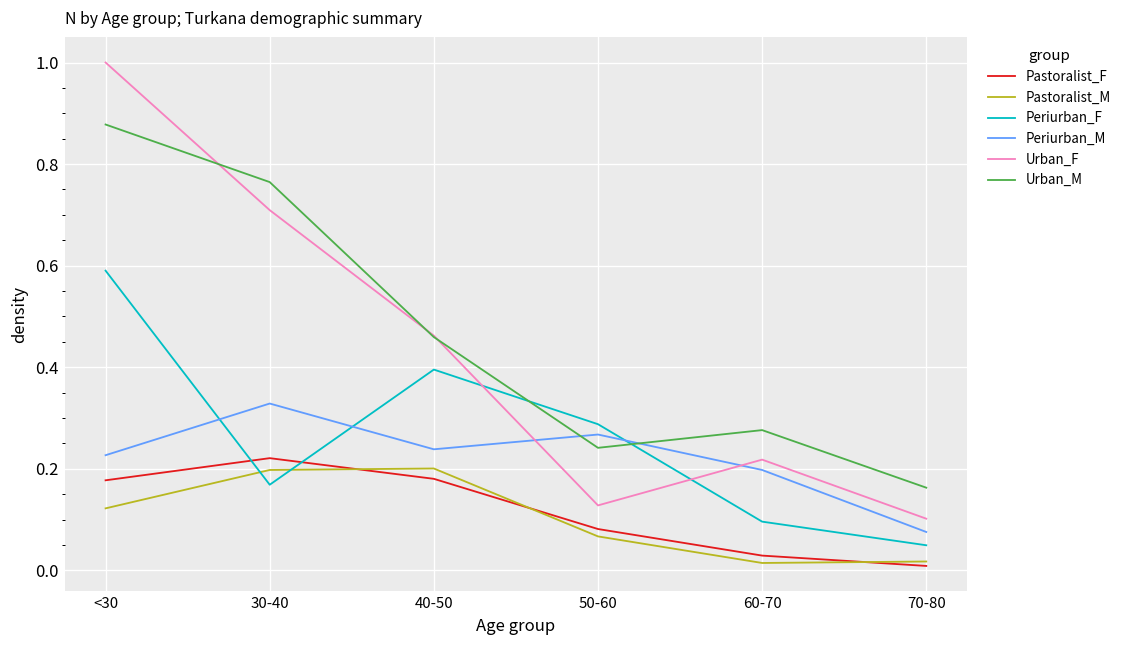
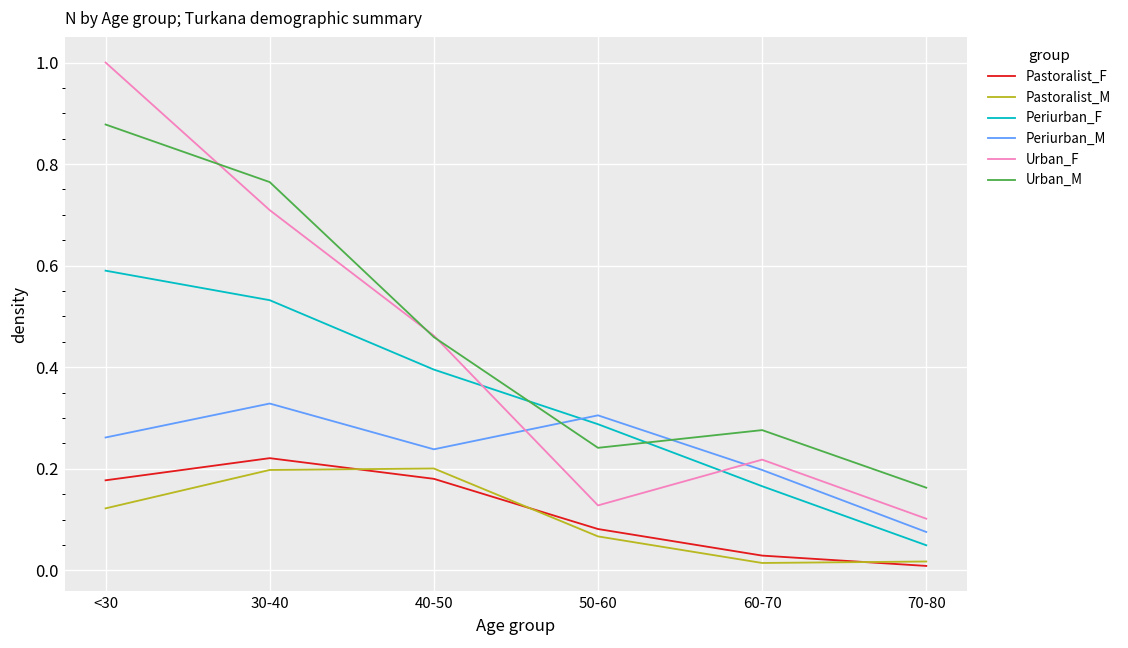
Periurban_M, <30: 0.23 -> 0.26
Periurban_F, 30-40: 0.17 -> 0.53
Periurban_M, 50-60: 0.27 -> 0.31
Periurban_F, 60-70: 0.10 -> 0.17
